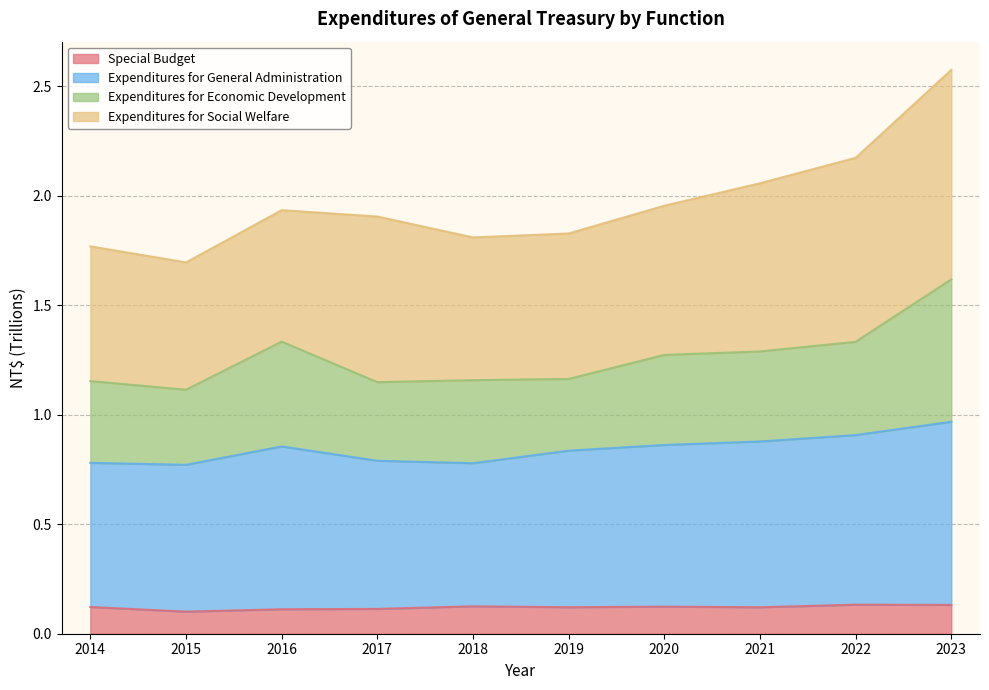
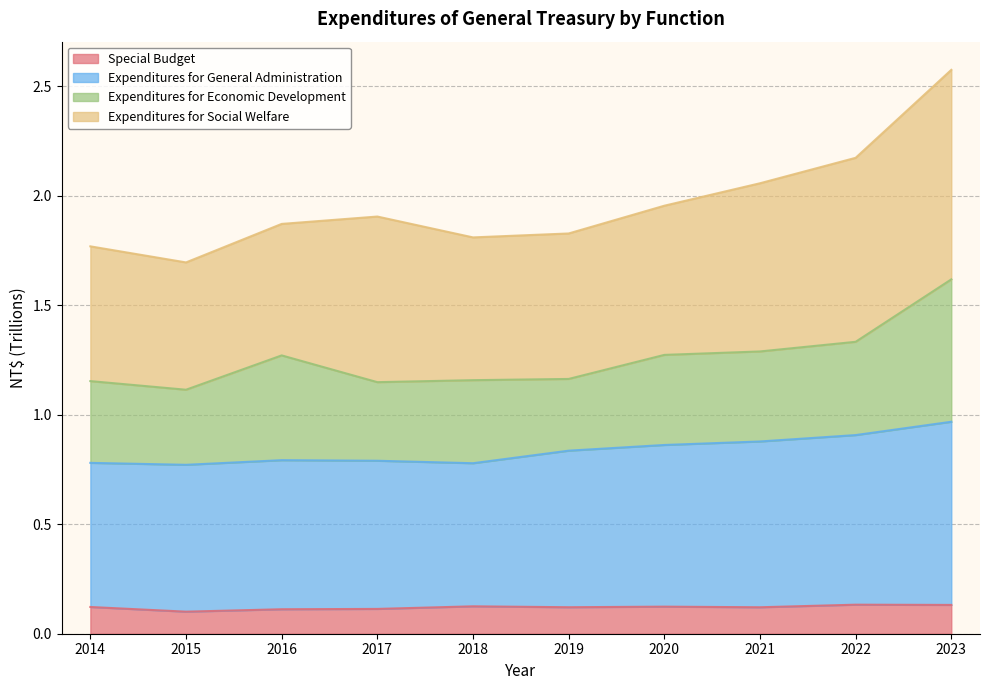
Expenditures for General Administration, 2016: 0.74 -> 0.68
